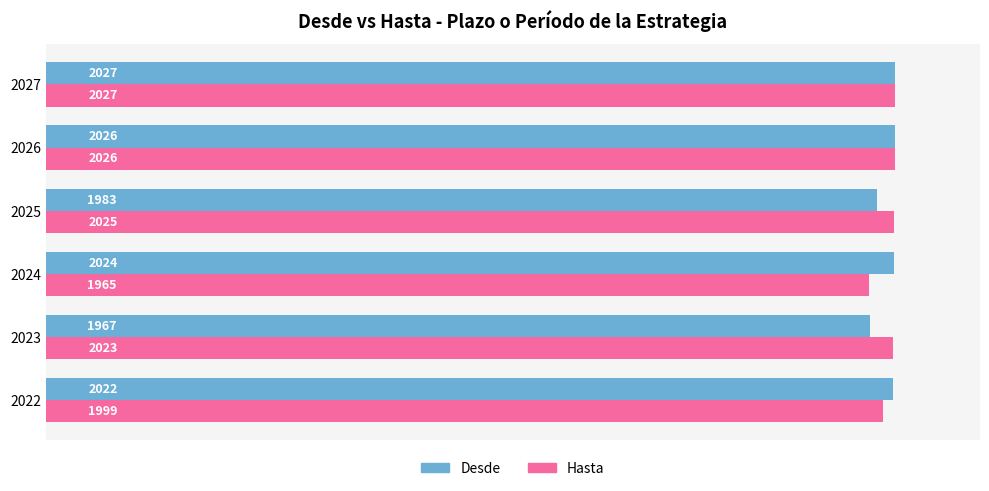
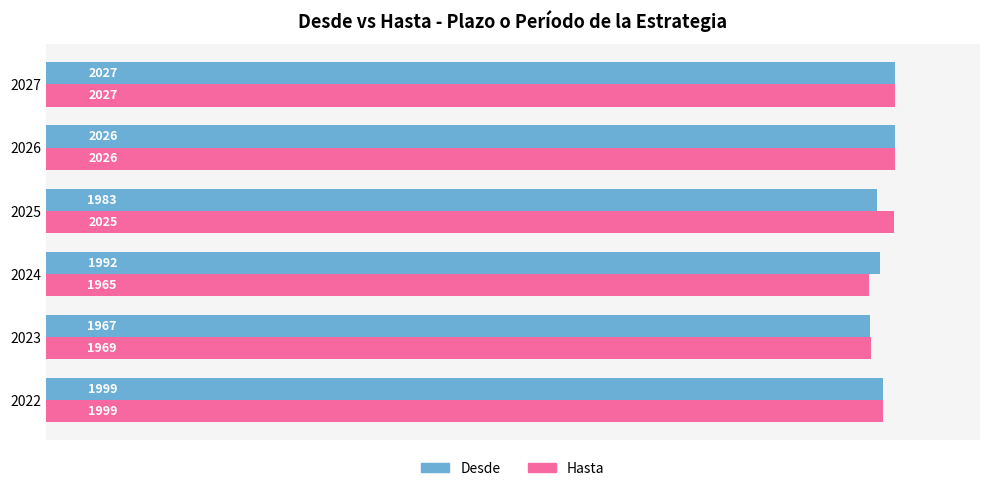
Desde, 2024: 2024 -> 1992
Hasta, 2023: 2023 -> 1969
Desde, 2022: 2022 -> 1999
